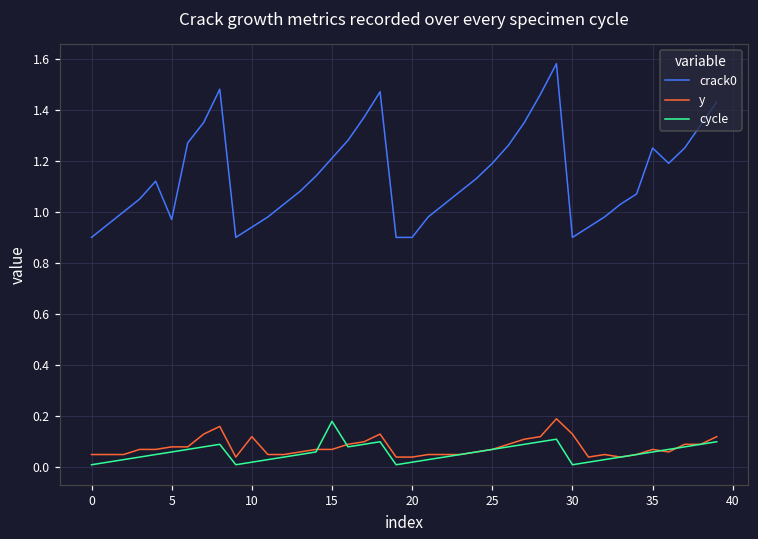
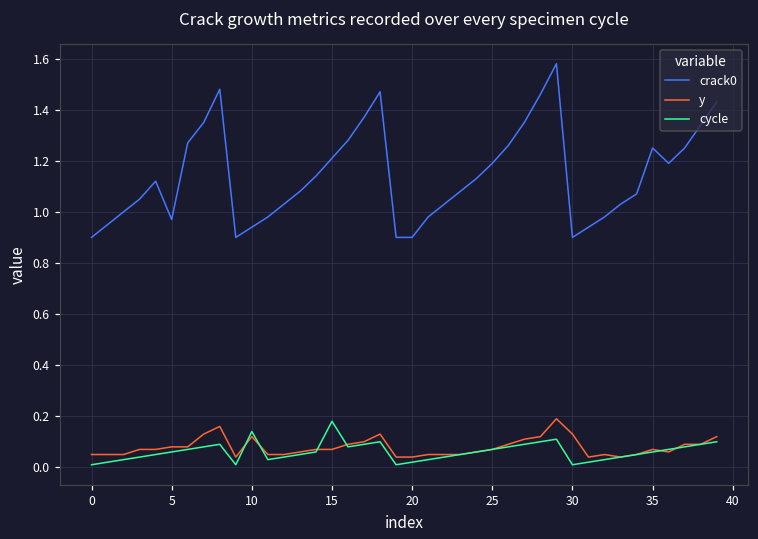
cycle, 10: 0.02 -> 0.14
